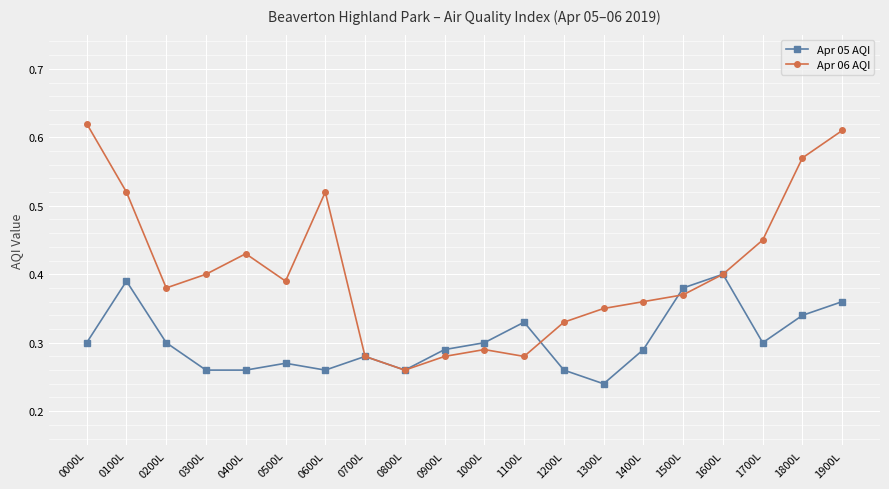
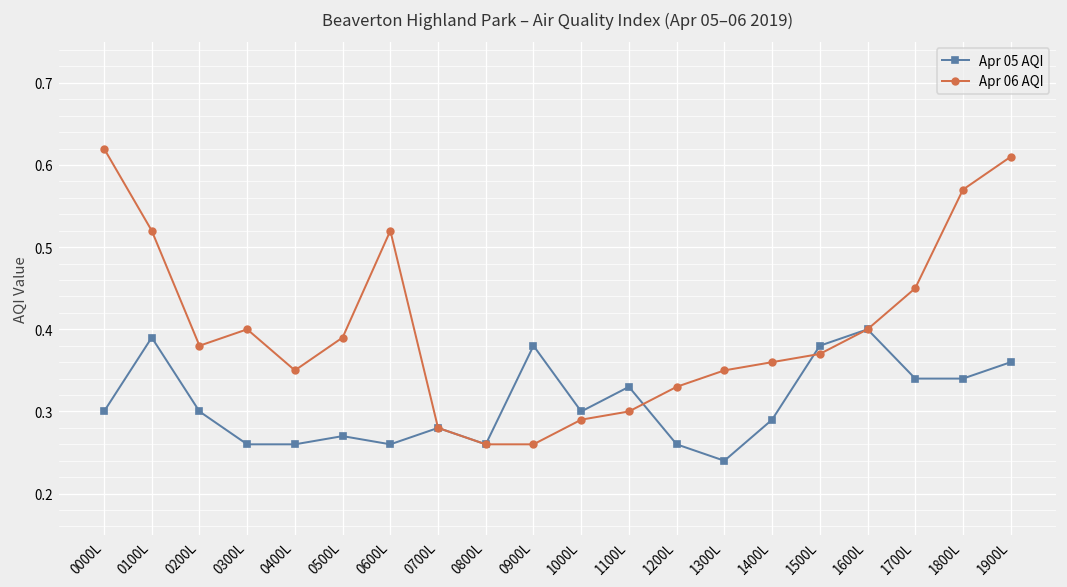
Apr 06 AQI, 0400L: 0.43 -> 0.35
Apr 05 AQI, 0900L: 0.29 -> 0.38
Apr 06 AQI, 0900L: 0.28 -> 0.26
Apr 06 AQI, 1100L: 0.28 -> 0.30
Apr 05 AQI, 1700L: 0.30 -> 0.34
